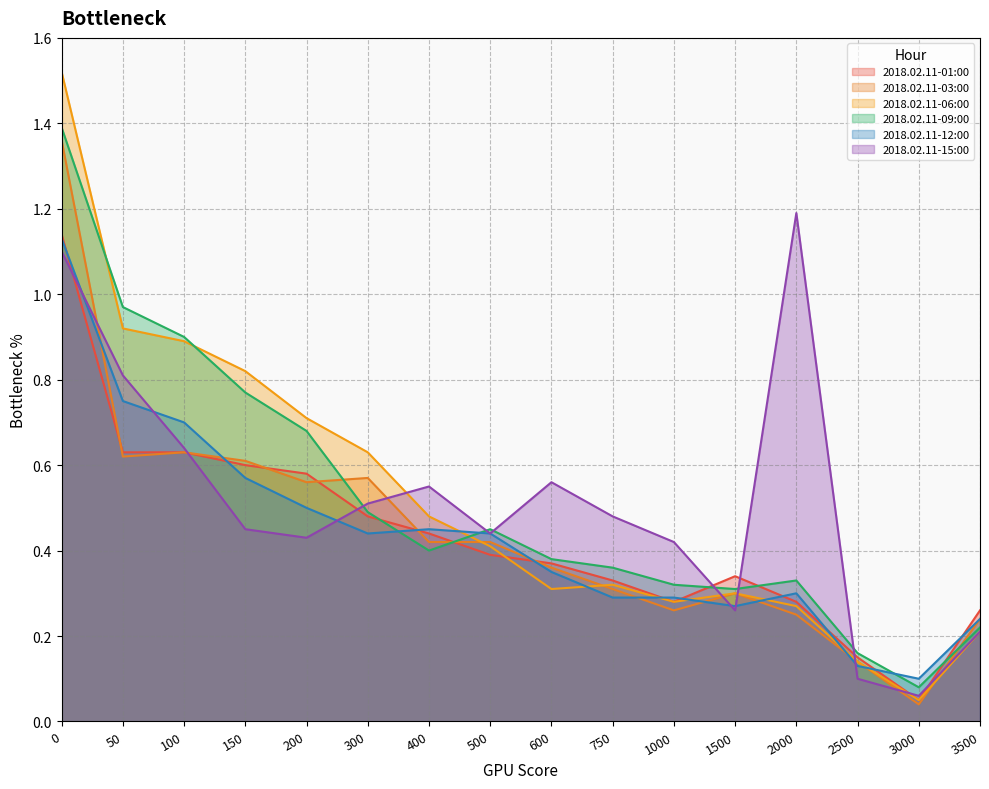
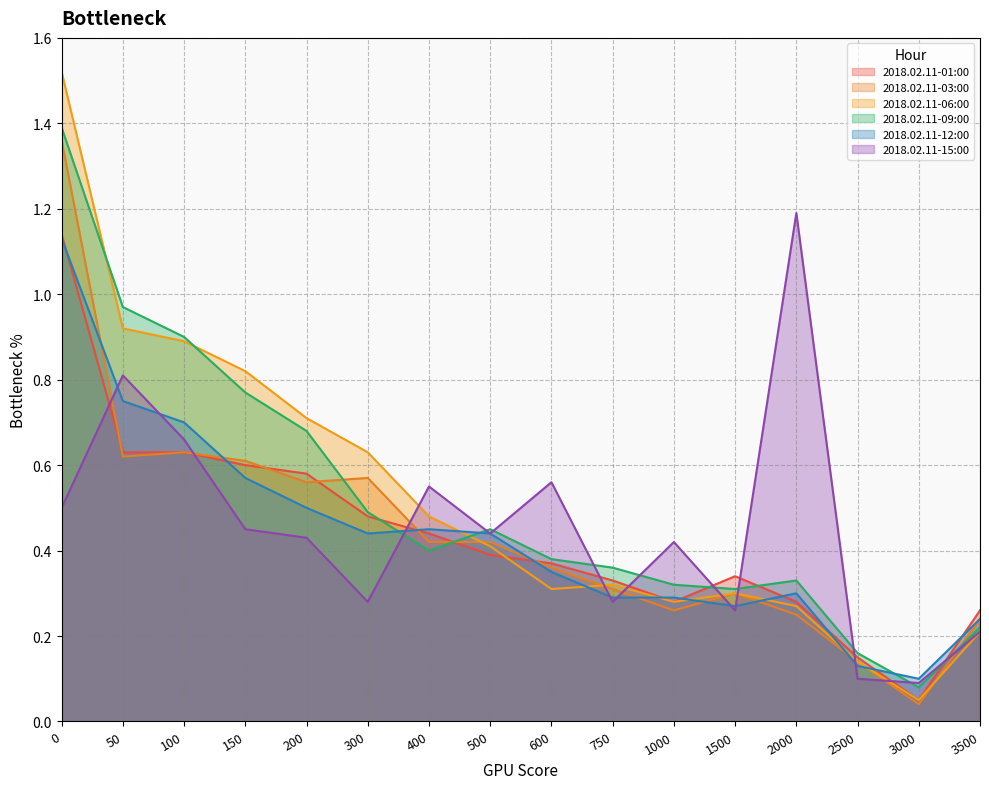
2018.02.11-15:00, 0: 1.1 -> 0.5
2018.02.11-15:00, 100: 0.64 -> 0.66
2018.02.11-15:00, 300: 0.51 -> 0.28
2018.02.11-15:00, 750: 0.48 -> 0.28
2018.02.11-15:00, 3000: 0.06 -> 0.09
